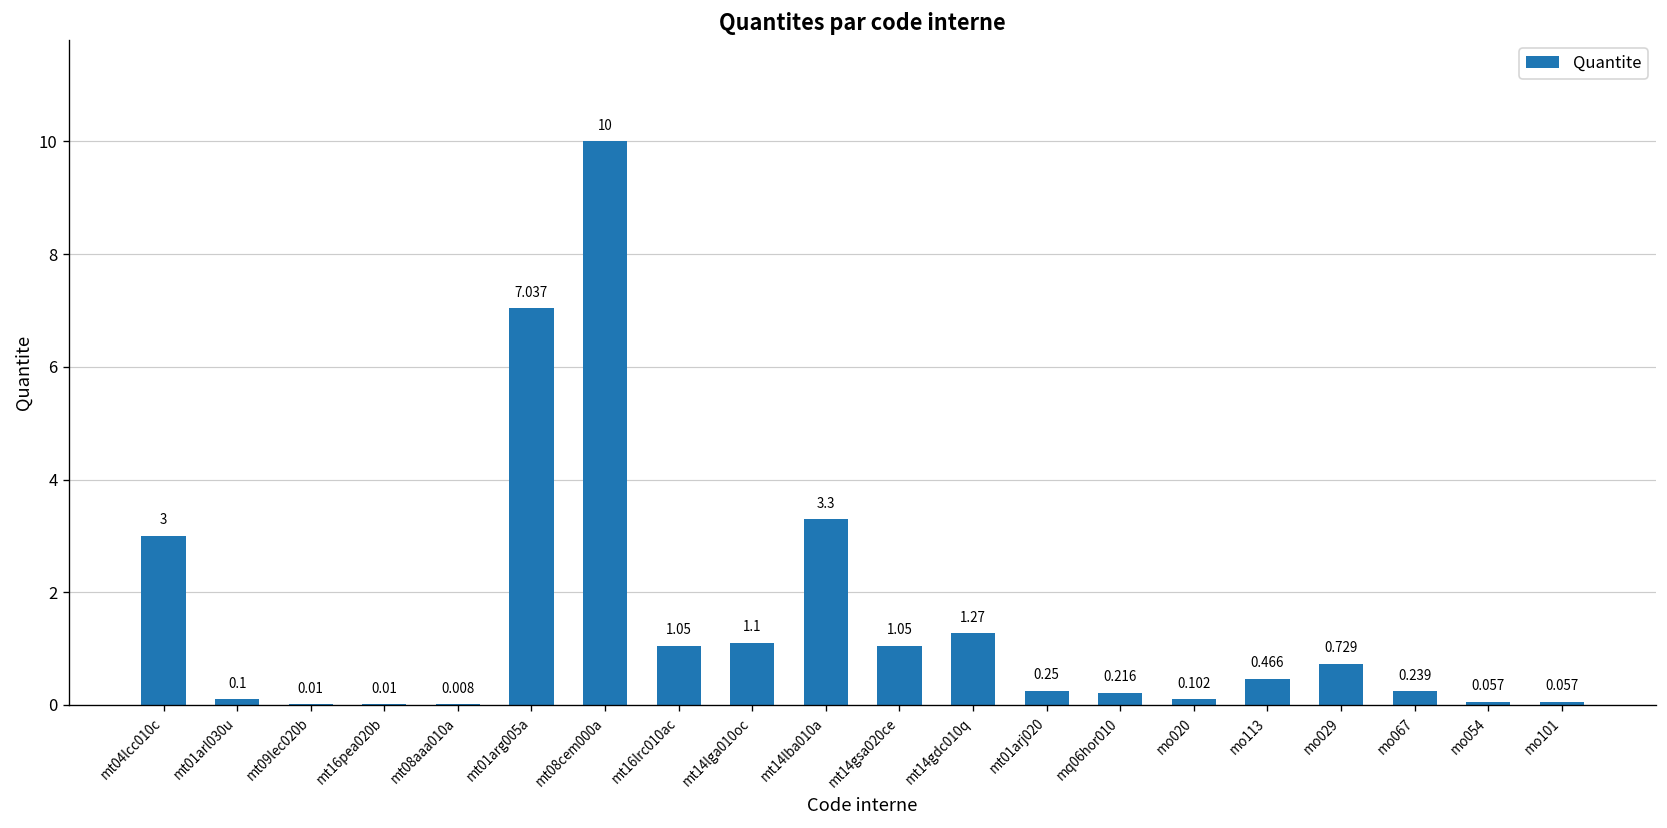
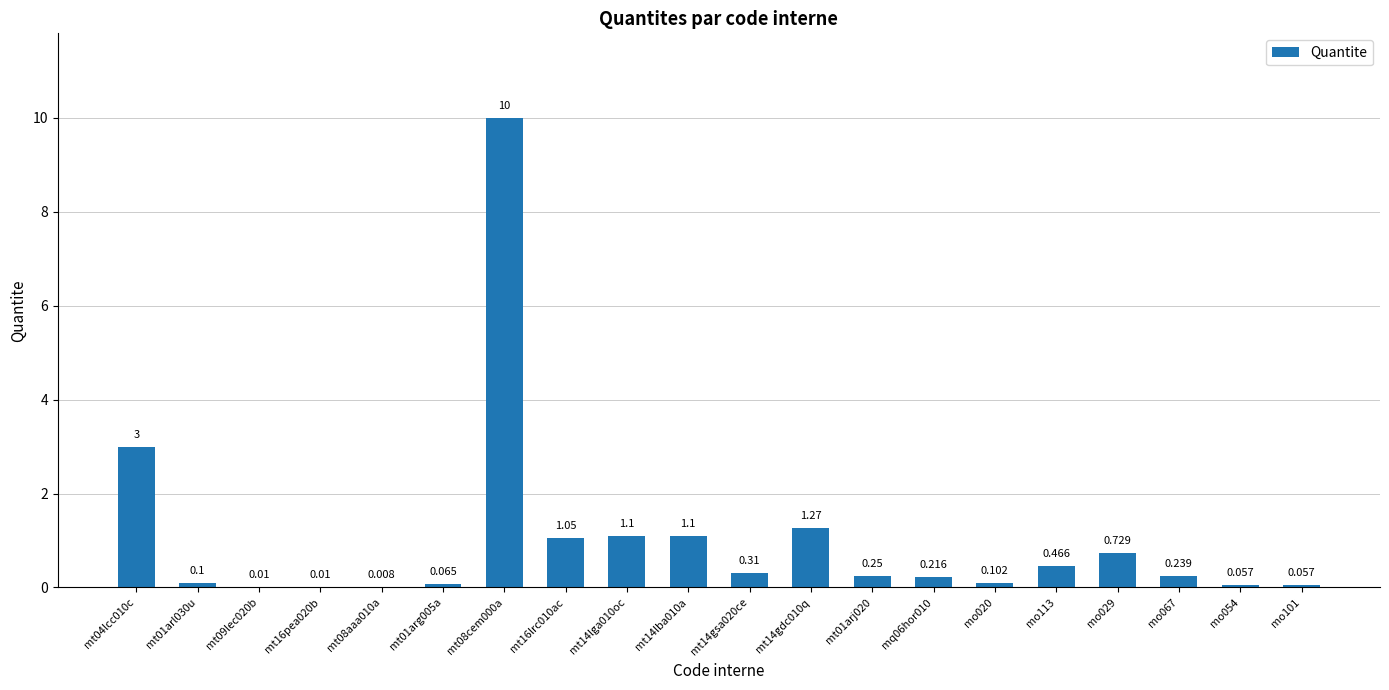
mt01arg005a: 7.037 -> 0.065
mt14lba010a: 3.3 -> 1.1
mt14gsa020ce: 1.05 -> 0.31
